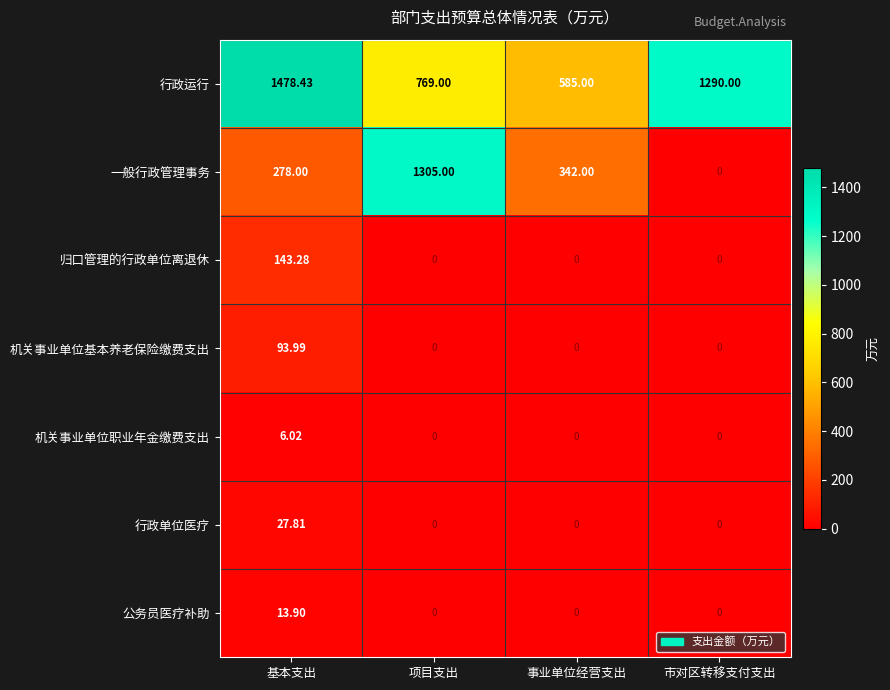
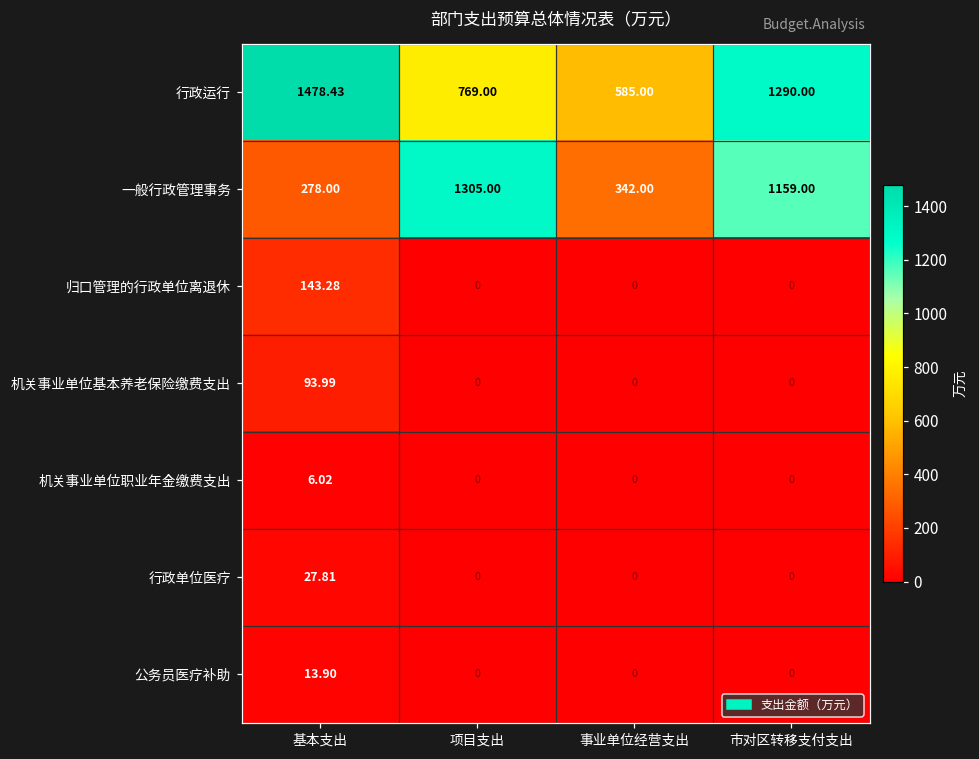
一般行政管理事务, 市对区转移支付支出: 0 -> 1159.00
